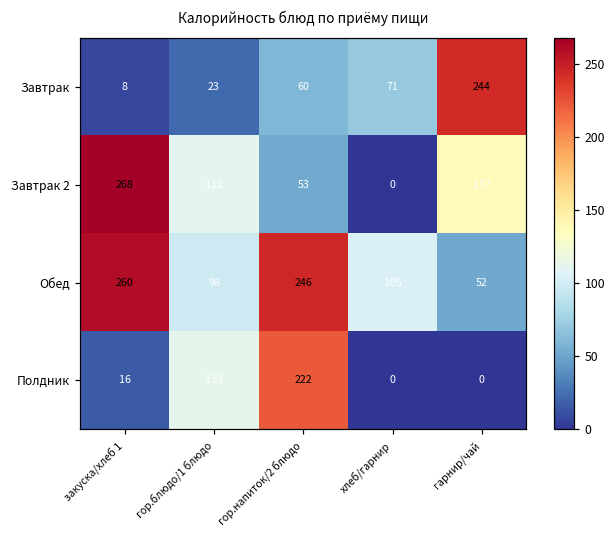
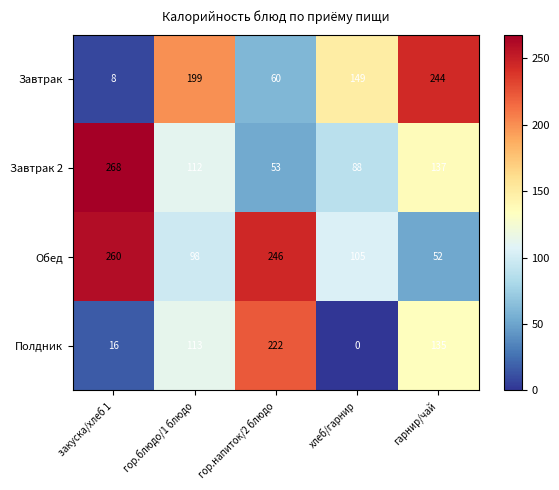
Завтрак, гор.блюдо/1 блюдо: 23 -> 199
Завтрак, хлеб/гарнир: 71 -> 149
Завтрак 2, хлеб/гарнир: 0 -> 88
Полдник, гарнир/чай: 0 -> 135
